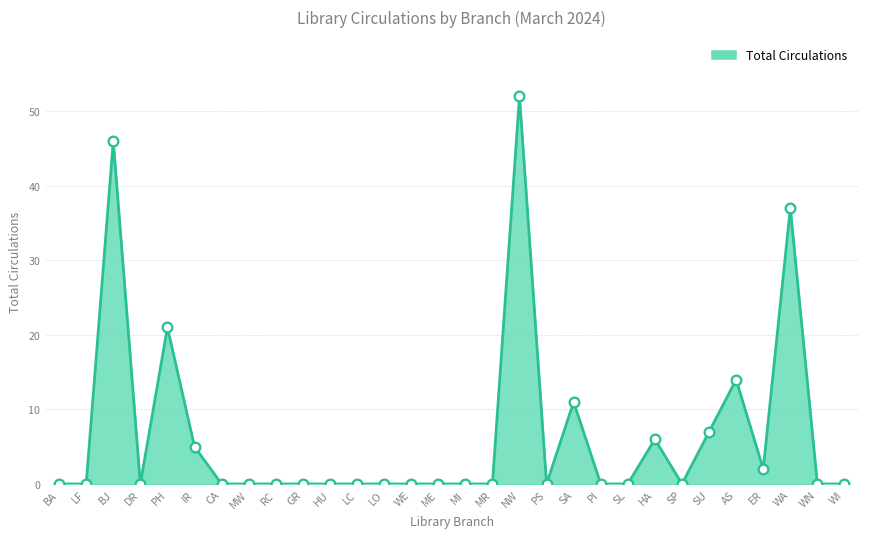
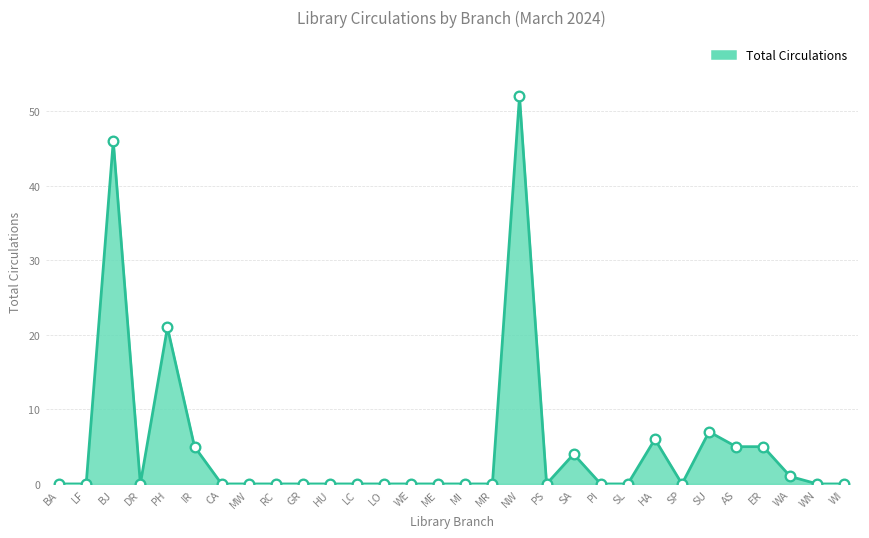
SA: 11 -> 4
AS: 14 -> 5
ER: 2 -> 5
WA: 37 -> 1
